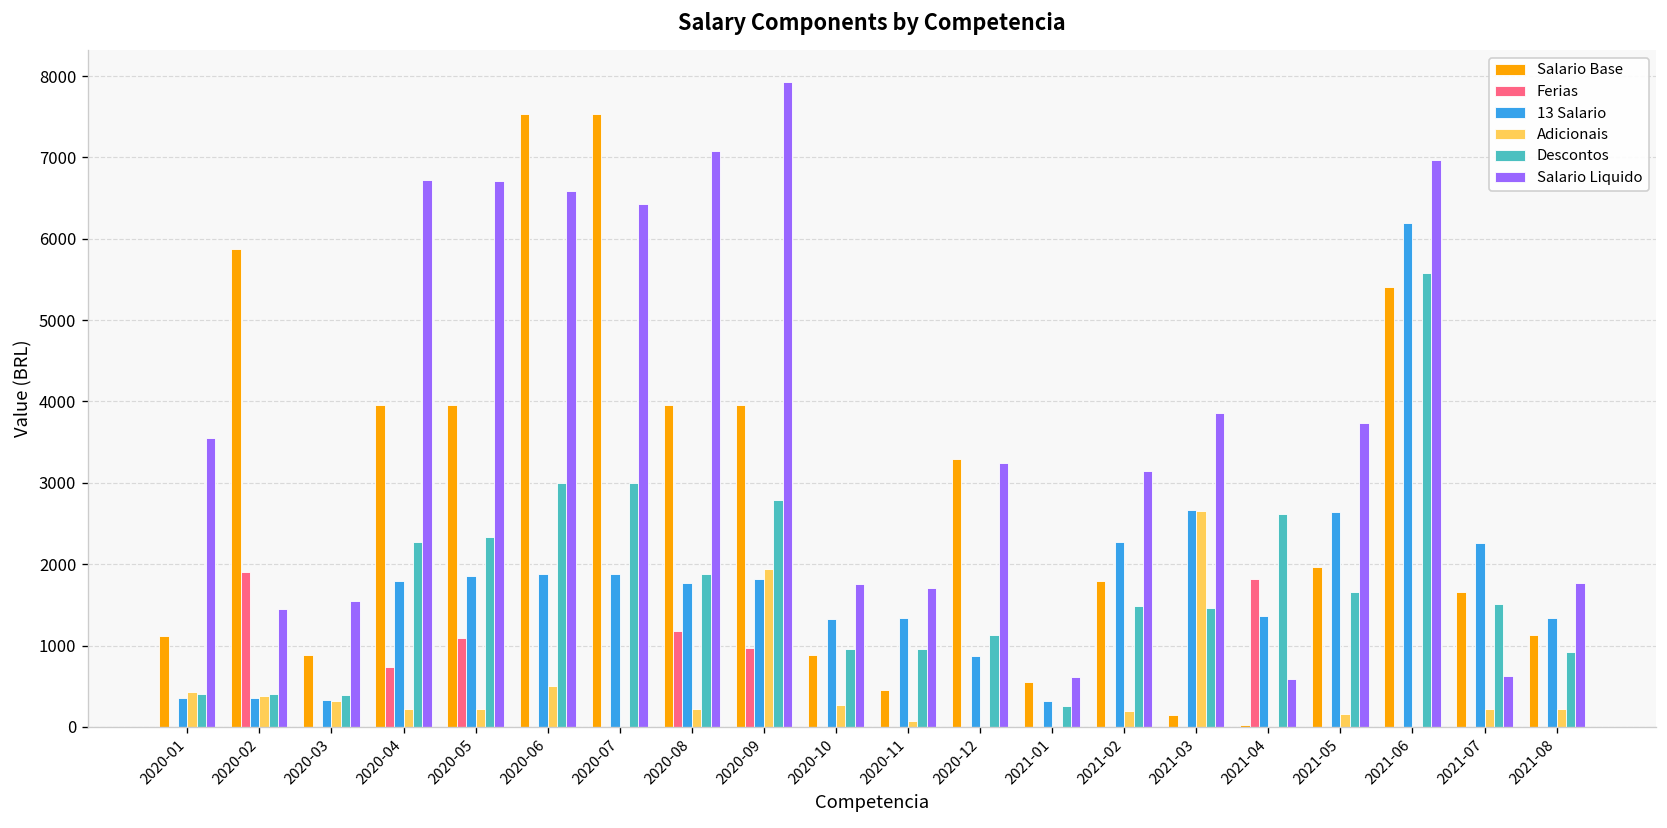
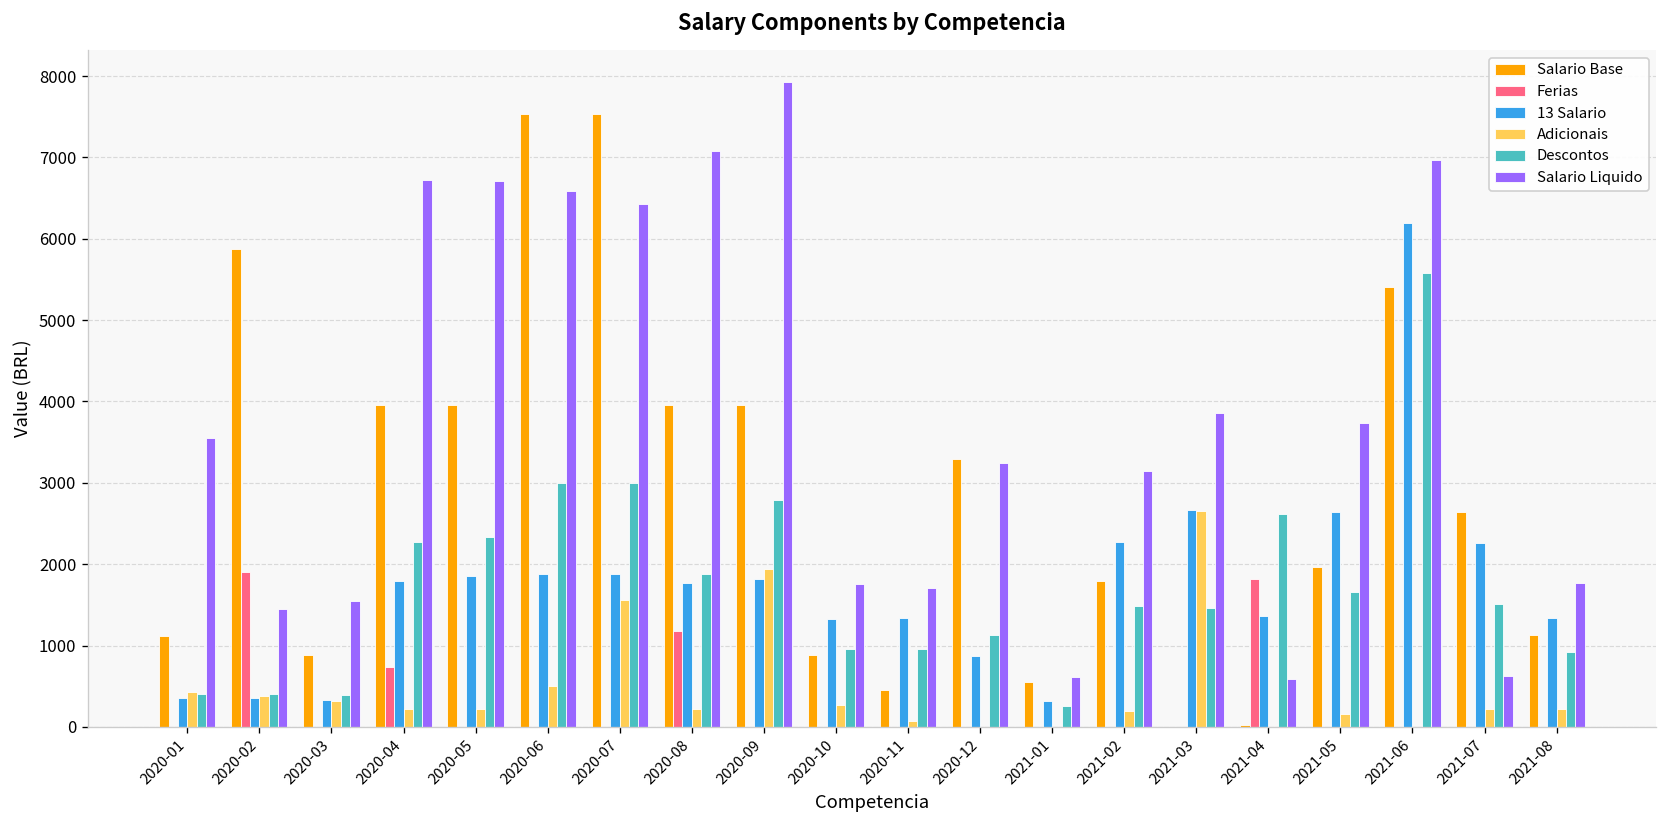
Ferias, 2020-05: 1100 -> 0
Adicionais, 2020-07: 0 -> 1600
Ferias, 2020-09: 1000 -> 0
Salario Base, 2021-03: 100 -> 0
Salario Base, 2021-07: 1700 -> 2600
